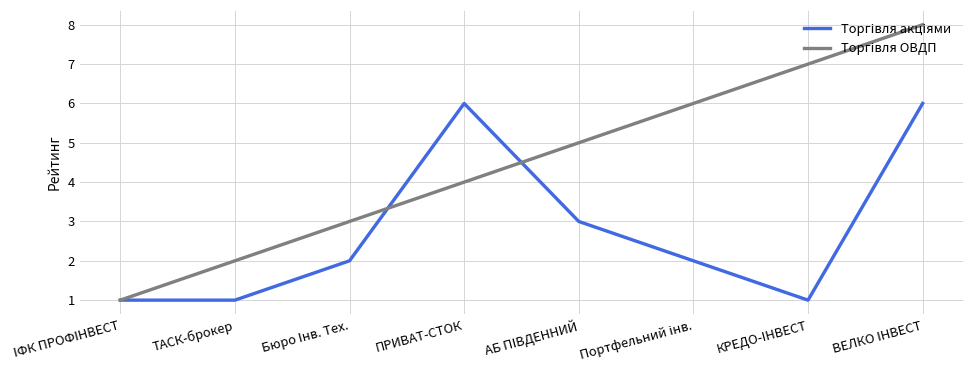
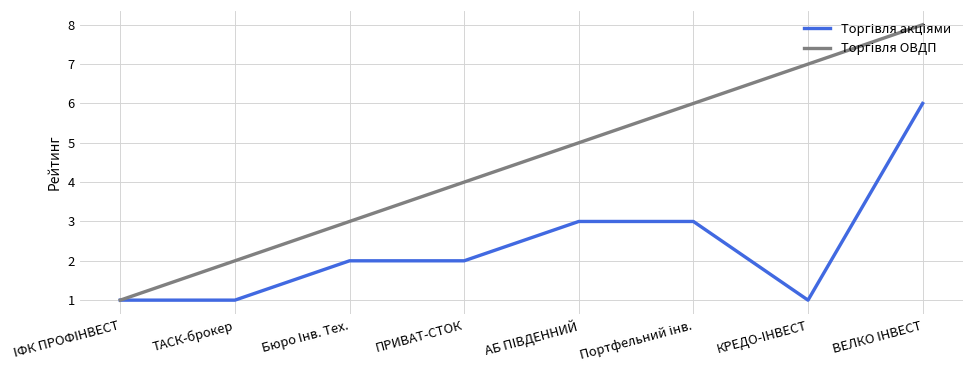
Торгівля акціями, ПРИВАТ-СТОК: 6 -> 2
Торгівля акціями, Портфельний інв.: 2 -> 3
